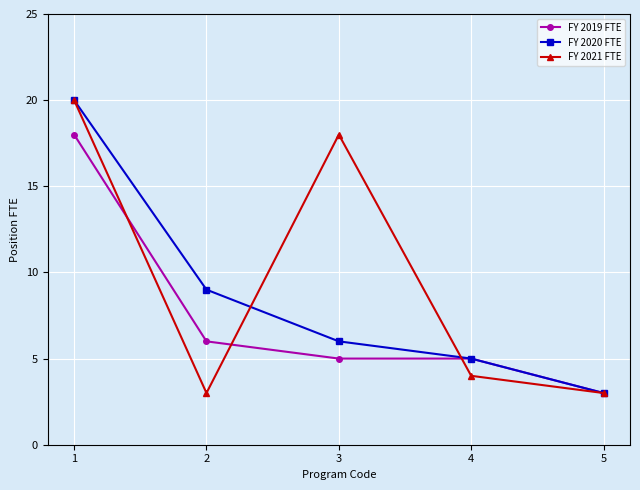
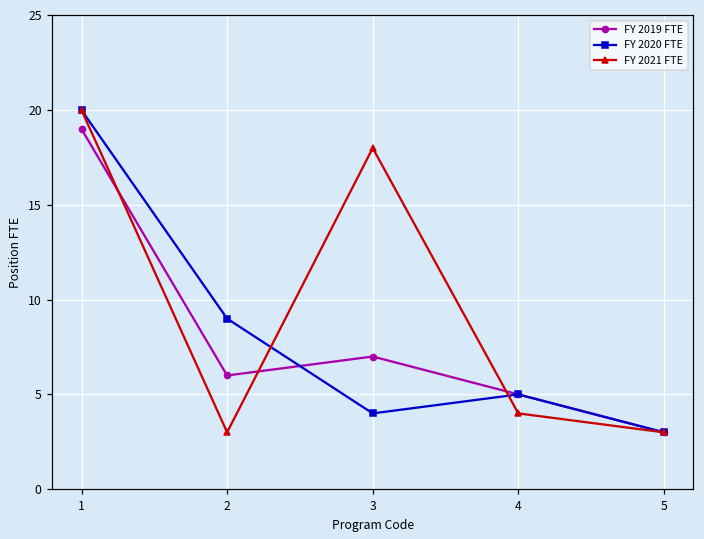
FY 2019 FTE, 1: 18 -> 19
FY 2019 FTE, 3: 5 -> 7
FY 2020 FTE, 3: 6 -> 4
